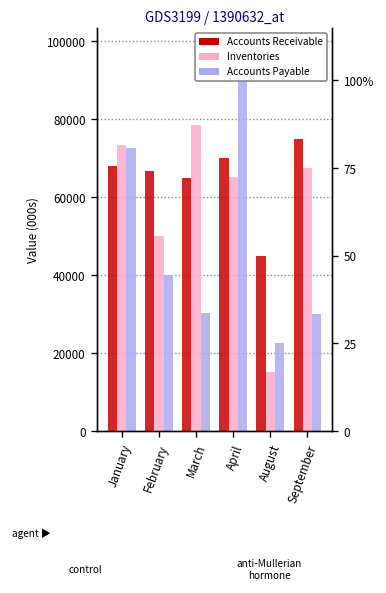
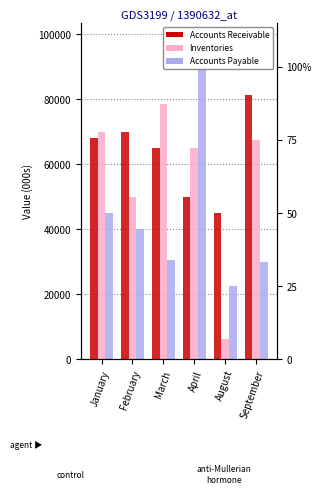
Inventories, January: 73000 -> 70000
Accounts Payable, January: 73000 -> 45000
Accounts Receivable, February: 67000 -> 70000
Accounts Receivable, April: 70000 -> 50000
Inventories, August: 15000 -> 6000
Accounts Receivable, September: 75000 -> 81000
